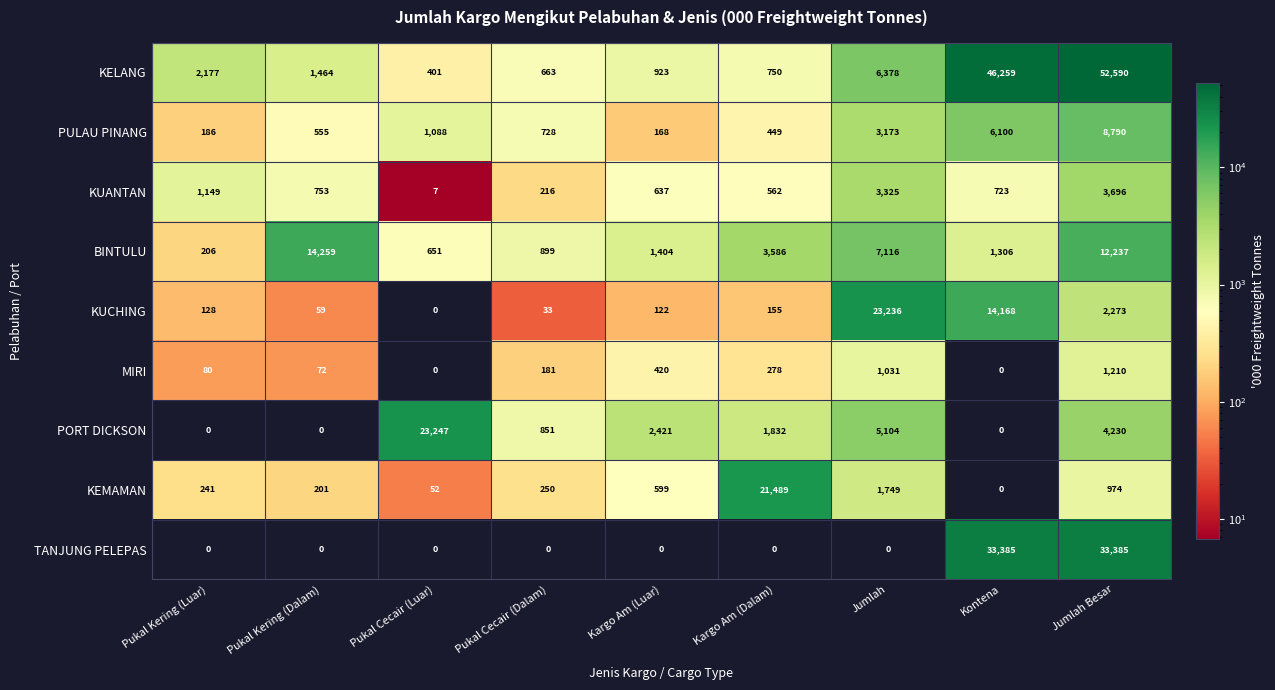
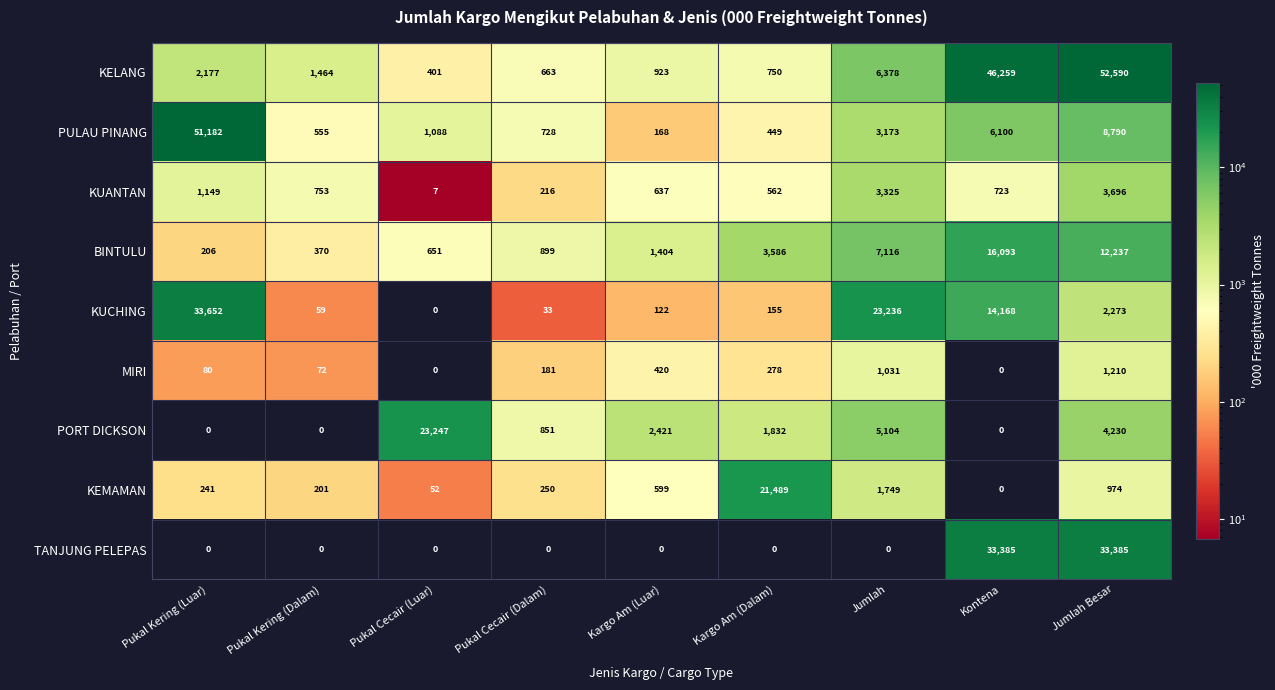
PULAU PINANG, Pukal Kering (Luar): 186 -> 51,182
BINTULU, Pukal Kering (Dalam): 14,259 -> 370
BINTULU, Kontena: 1,306 -> 16,093
KUCHING, Pukal Kering (Luar): 128 -> 33,652
